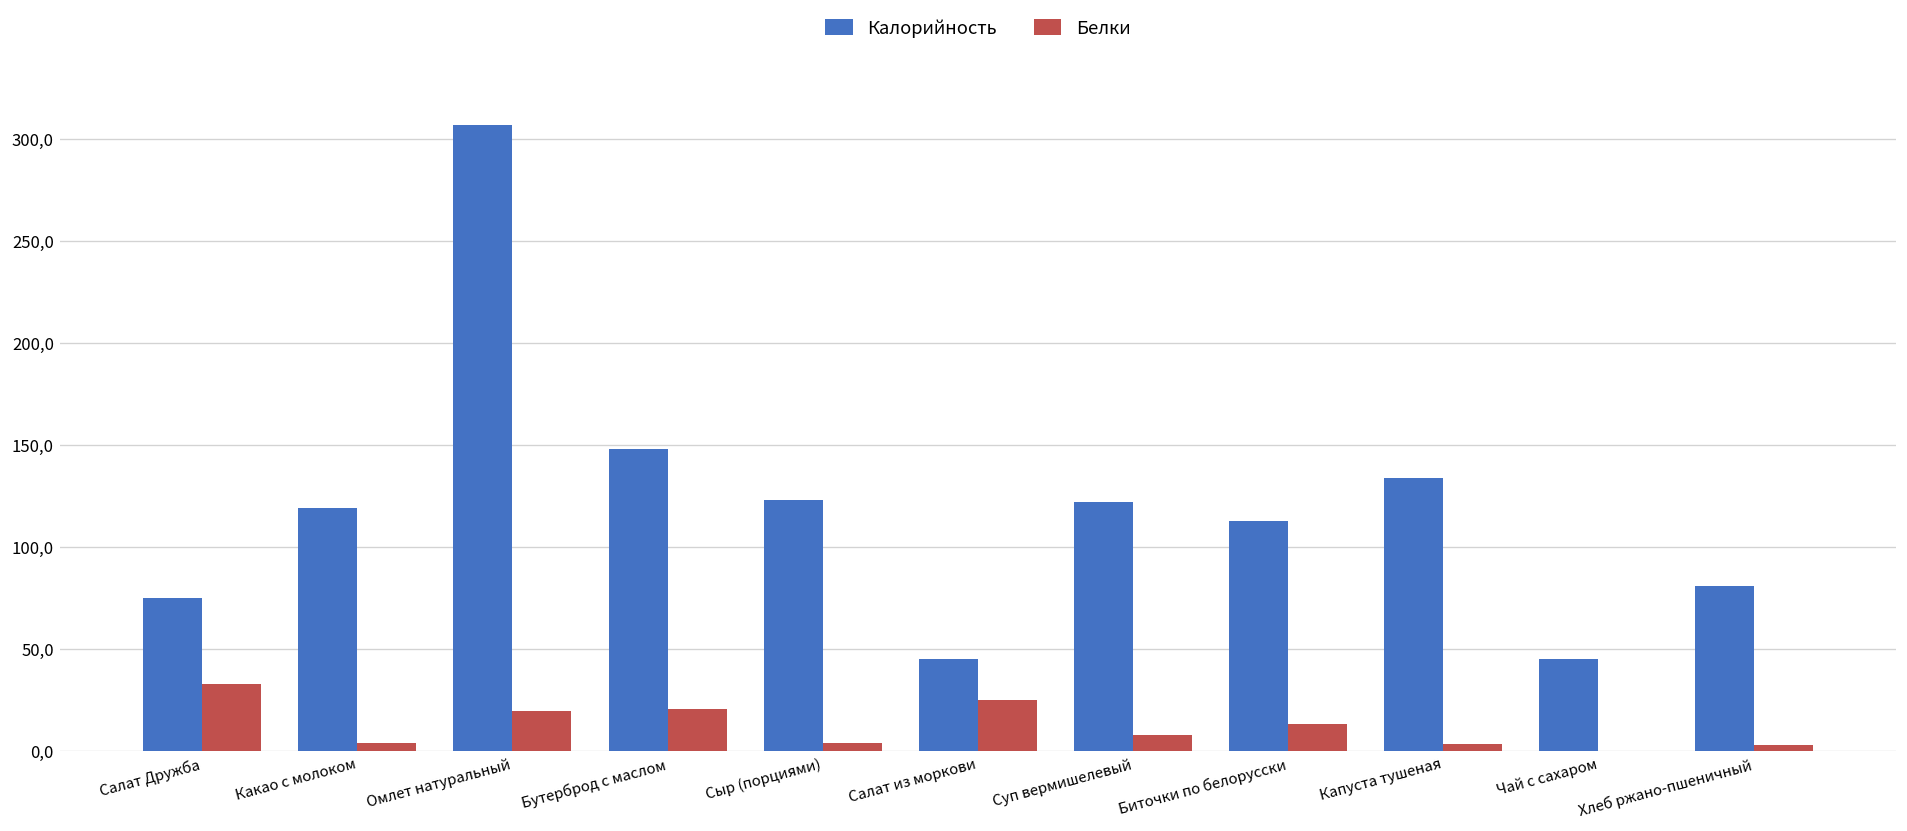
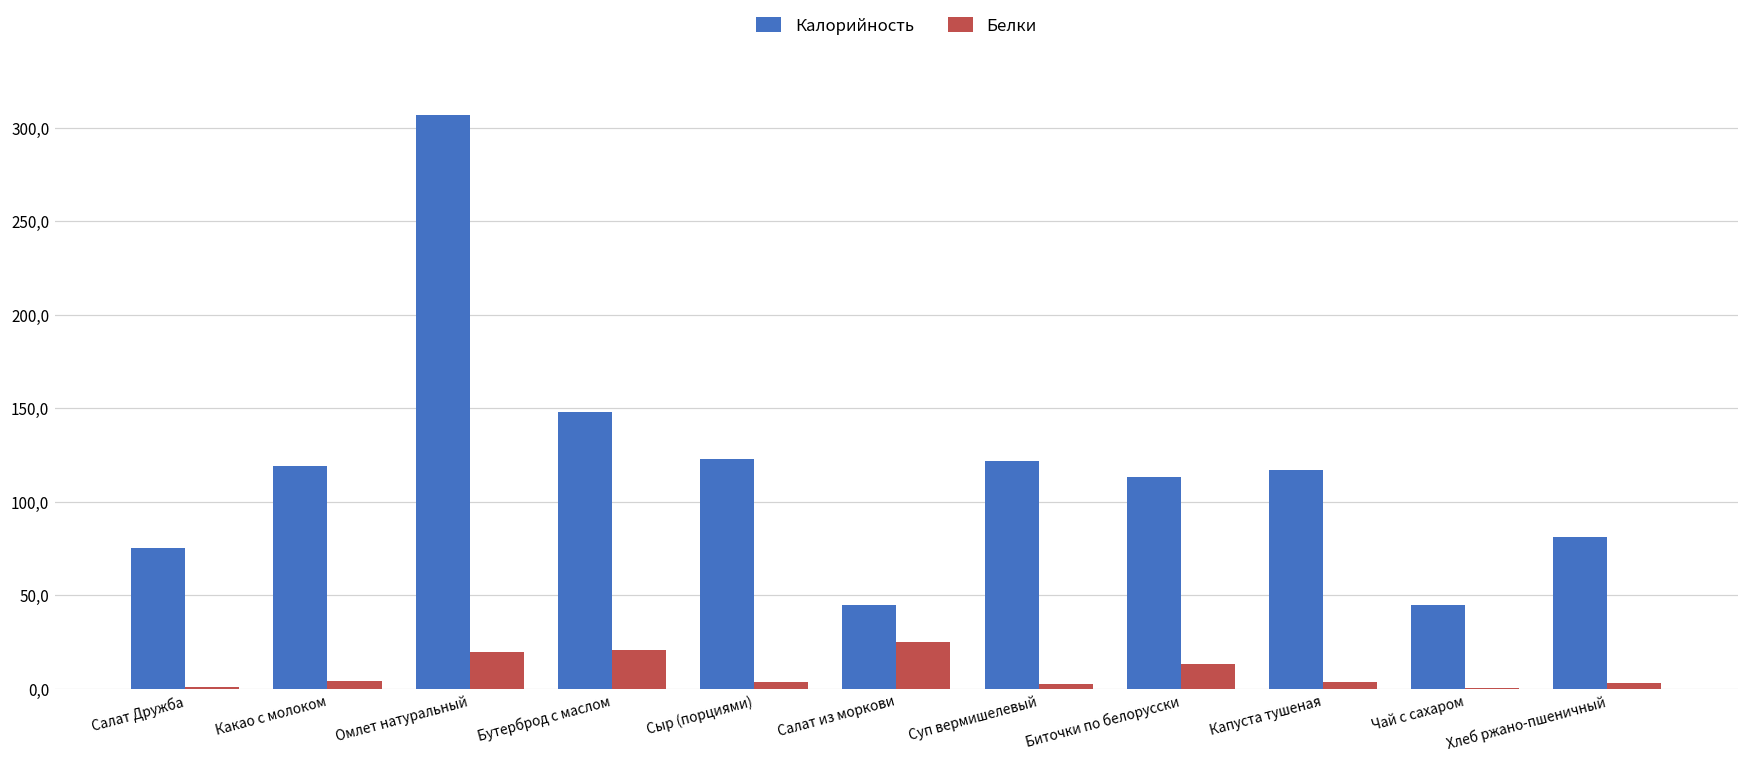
Белки, Салат Дружба: 330 -> 10
Белки, Суп вермишелевый: 80 -> 30
Калорийность, Капуста тушеная: 1340 -> 1170
